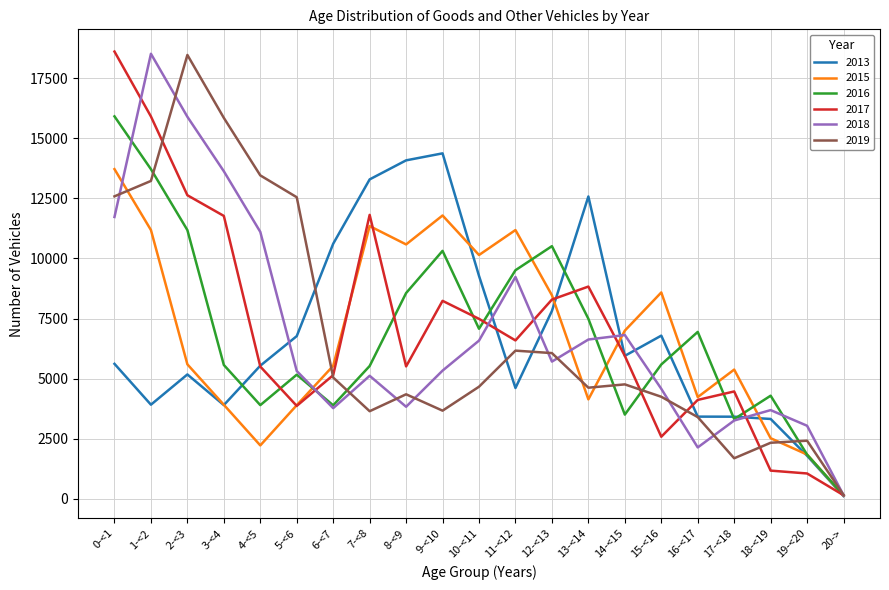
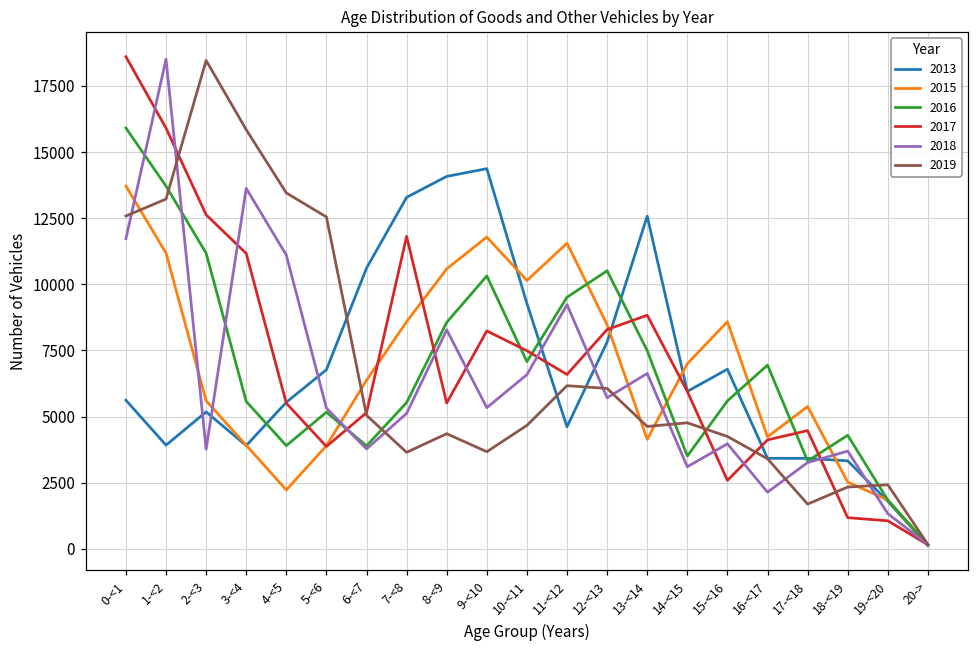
2018, 2-<3: 15900 -> 3800
2017, 3-<4: 11800 -> 11200
2015, 6-<7: 5500 -> 6400
2015, 7-<8: 11300 -> 8600
2018, 8-<9: 3800 -> 8300
2015, 11-<12: 11200 -> 11600
2018, 14-<15: 6800 -> 3100
2018, 15-<16: 4600 -> 4000
2018, 19-<20: 3000 -> 1300
